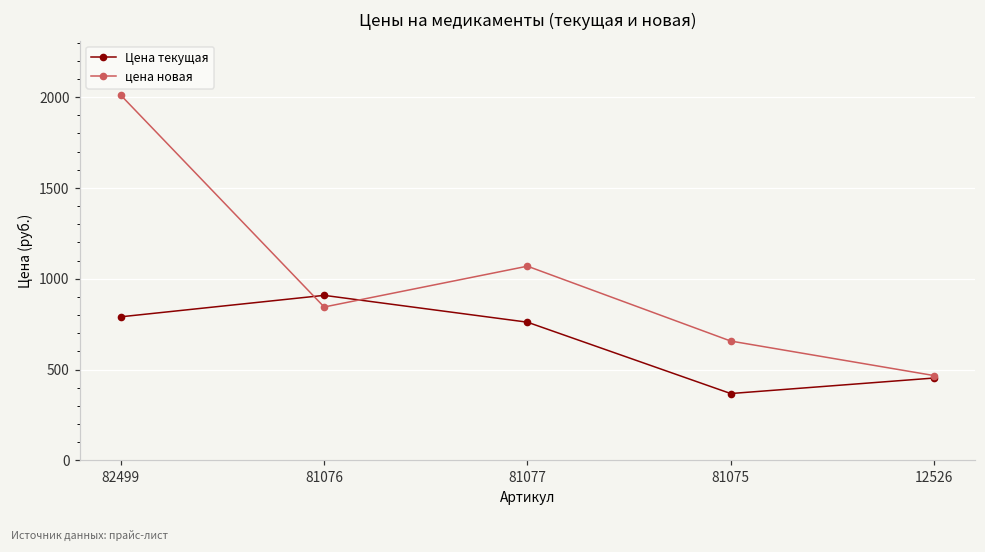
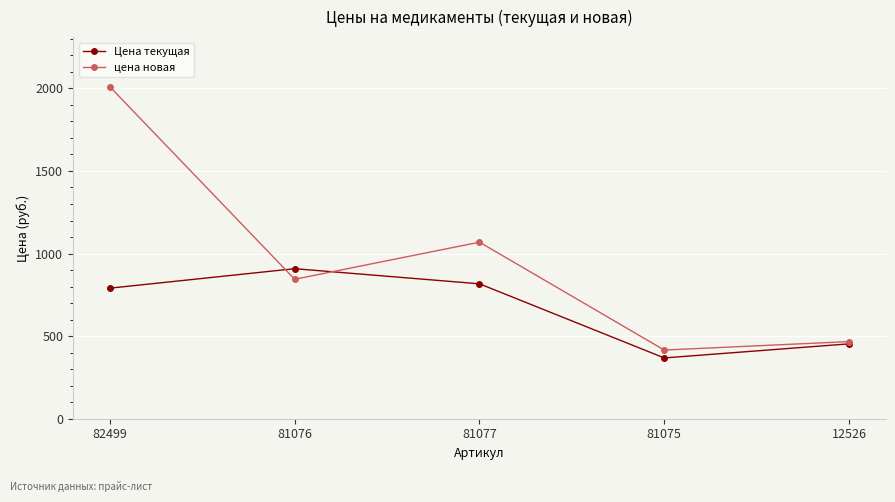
Цена текущая, 81077: 760 -> 820
цена новая, 81075: 660 -> 420
